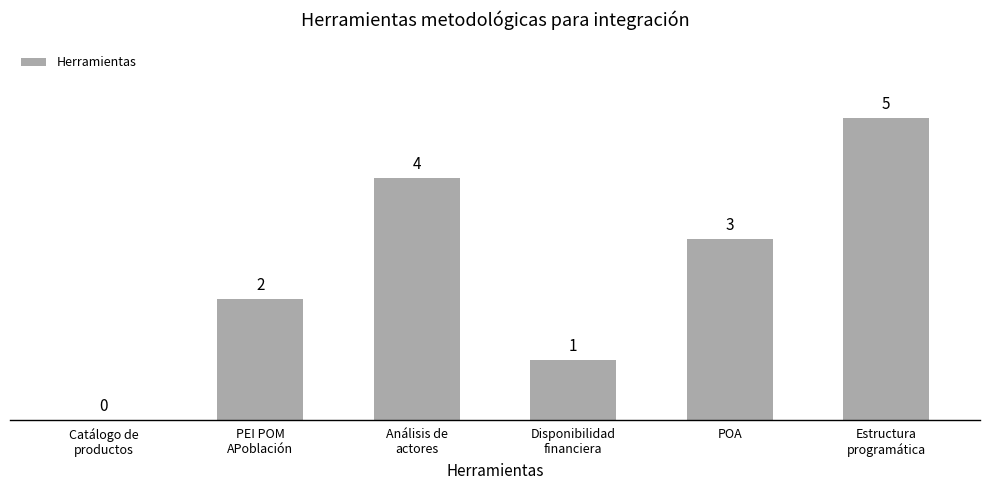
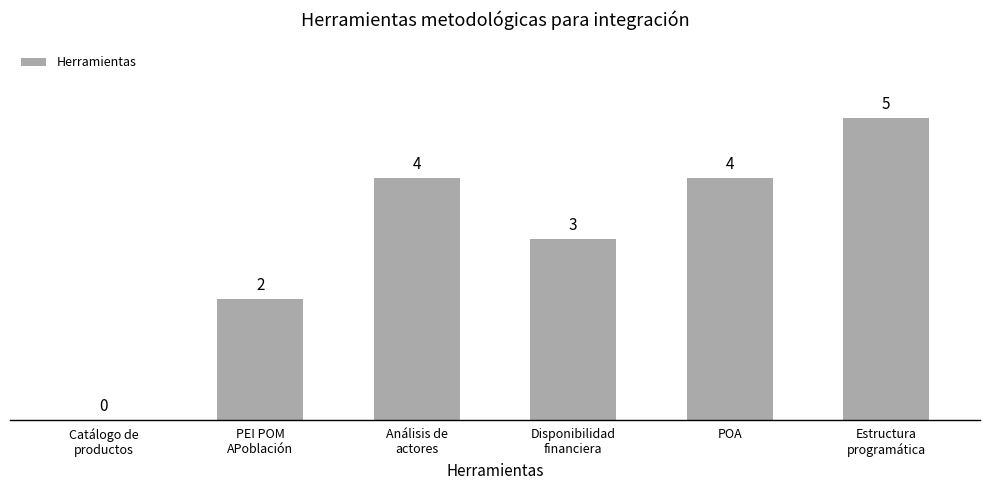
Disponibilidad financiera: 1 -> 3
POA: 3 -> 4
